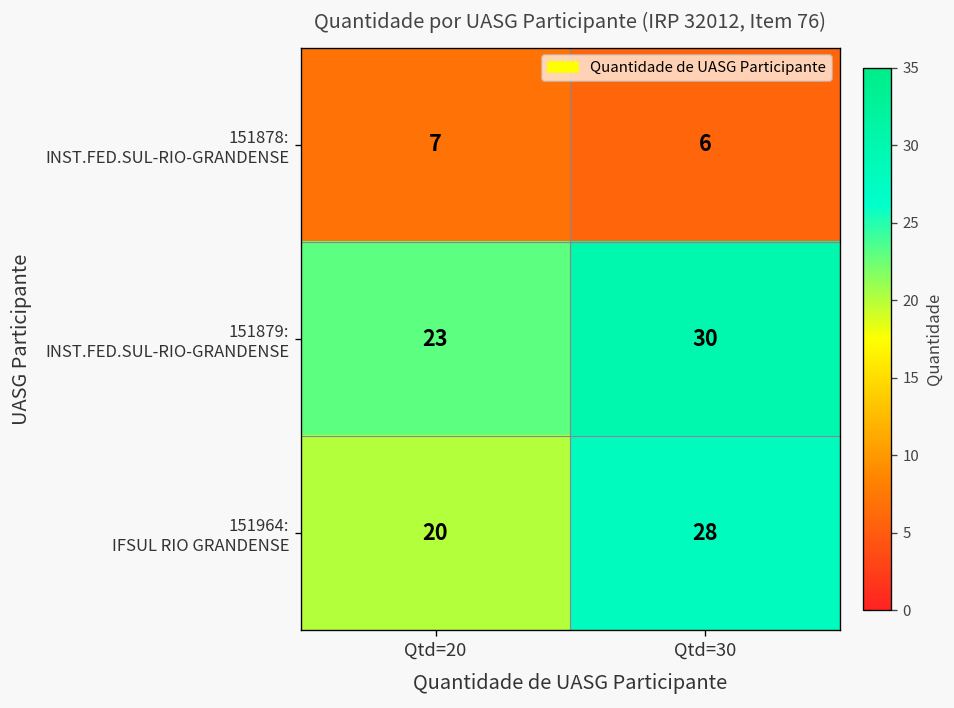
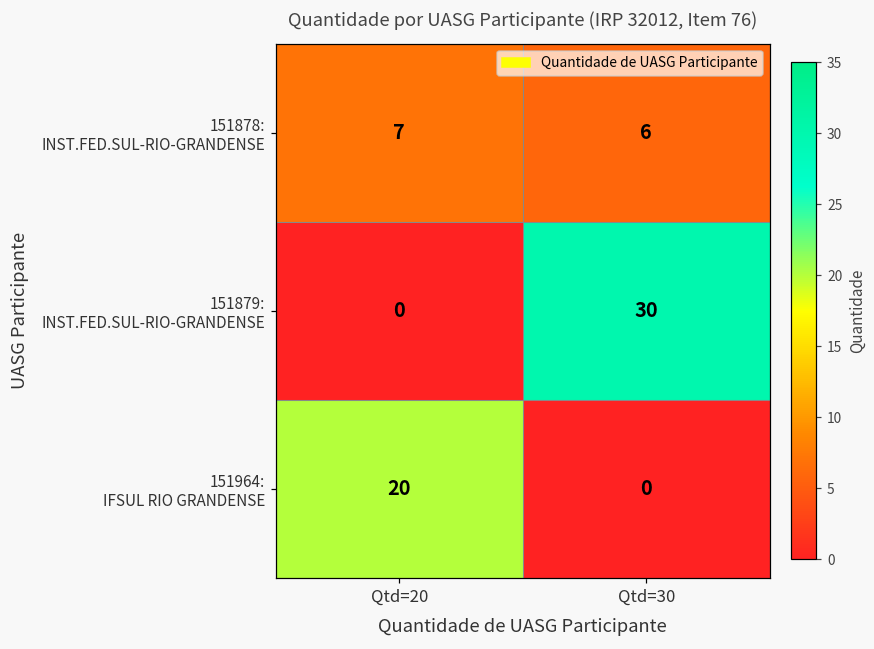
151879: INST.FED.SUL-RIO-GRANDENSE, Qtd=20: 23 -> 0
151964: IFSUL RIO GRANDENSE, Qtd=30: 28 -> 0
